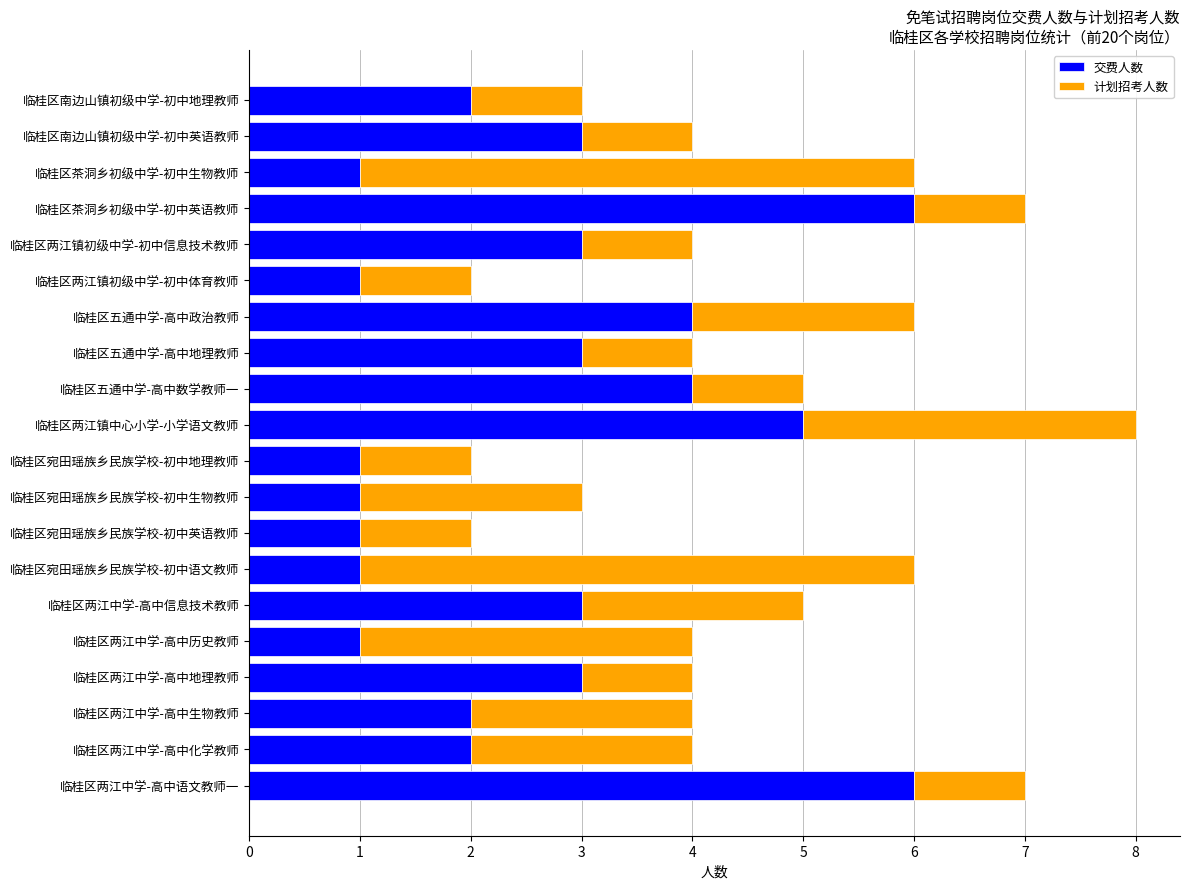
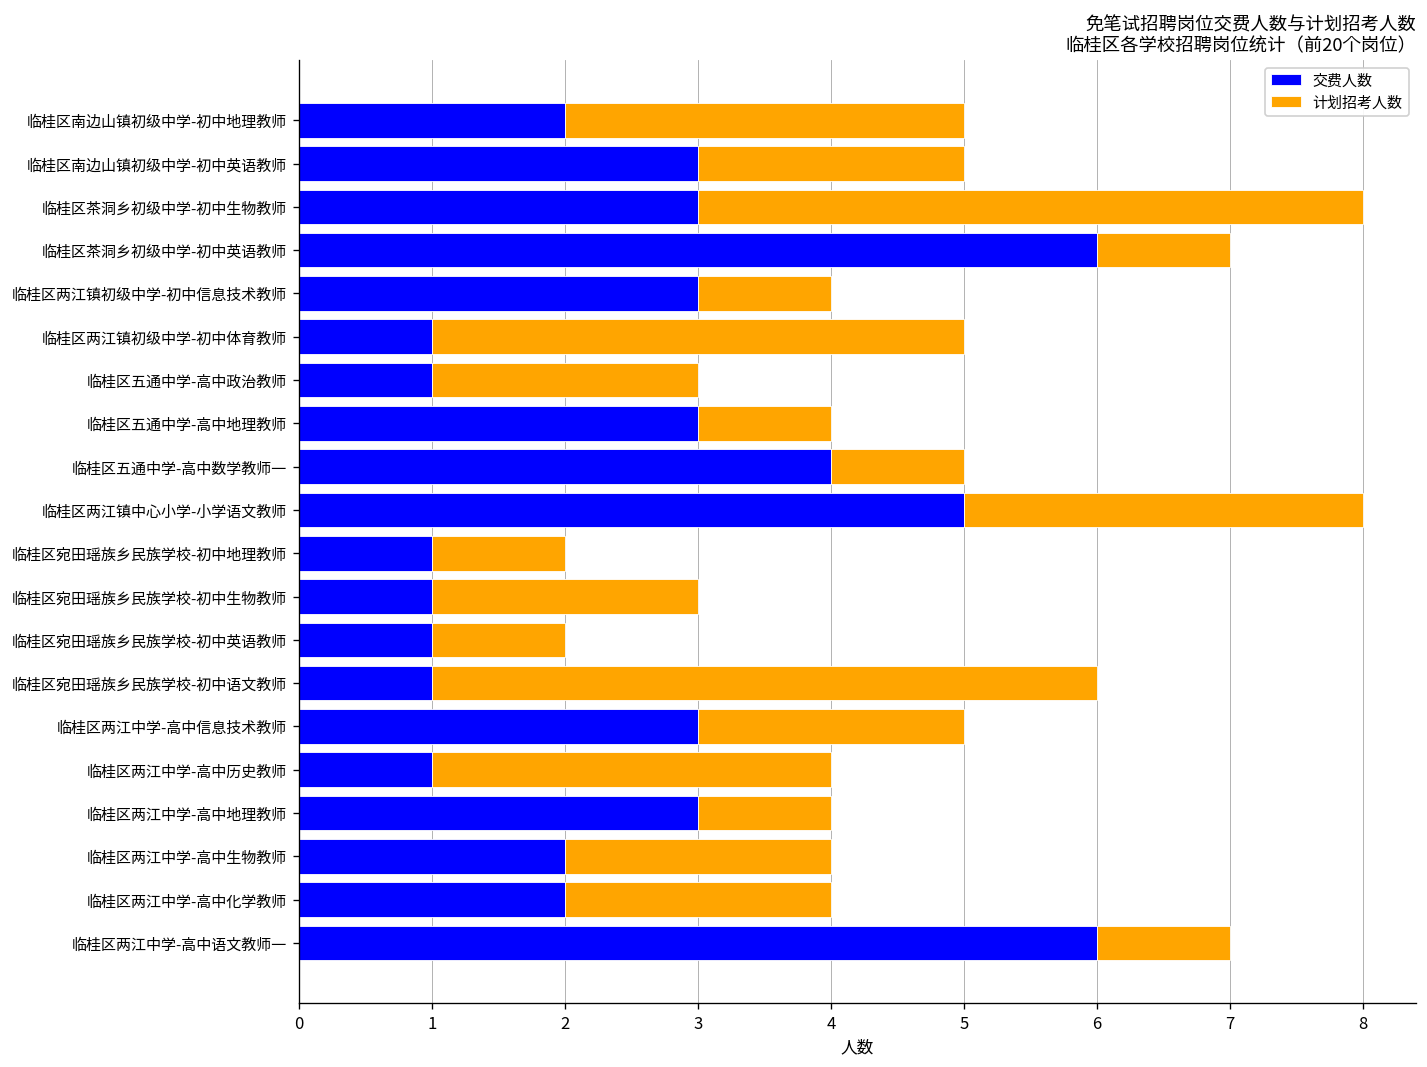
计划招考人数, 临桂区南边山镇初级中学-初中地理教师: 1 -> 3
计划招考人数, 临桂区南边山镇初级中学-初中英语教师: 1 -> 2
交费人数, 临桂区茶洞乡初级中学-初中生物教师: 1 -> 3
计划招考人数, 临桂区两江镇初级中学-初中体育教师: 1 -> 4
交费人数, 临桂区五通中学-高中政治教师: 4 -> 1
